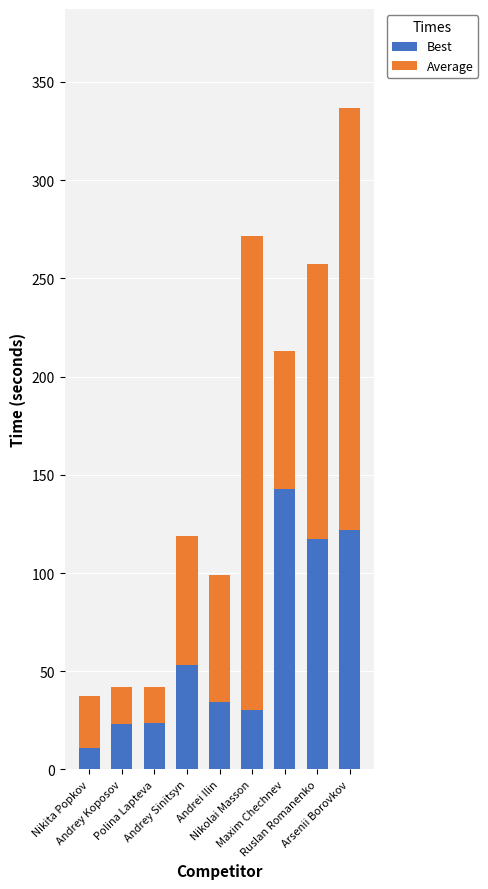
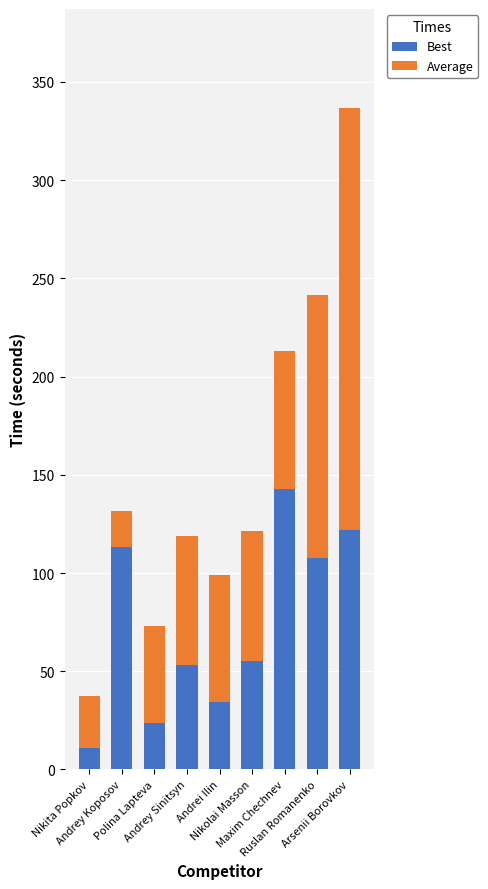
Best, Andrey Koposov: 23 -> 113
Average, Polina Lapteva: 19 -> 49
Best, Nikolai Masson: 31 -> 55
Average, Nikolai Masson: 241 -> 66
Best, Ruslan Romanenko: 117 -> 108
Average, Ruslan Romanenko: 140 -> 134
